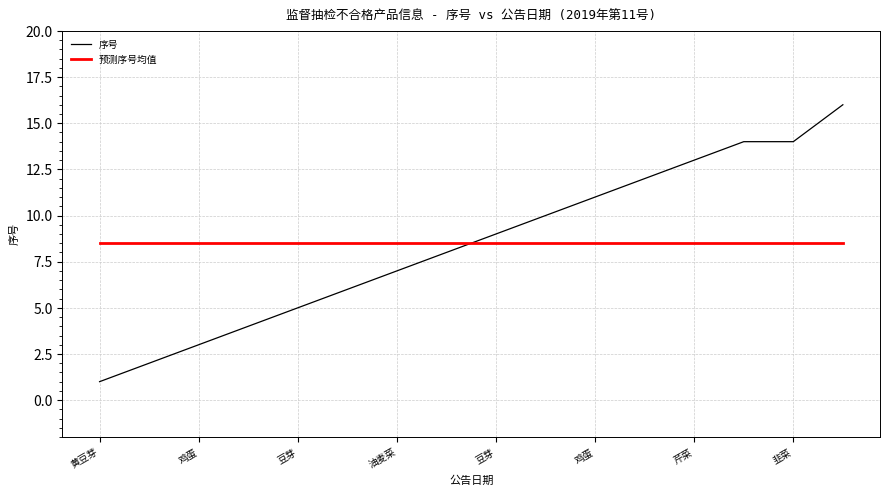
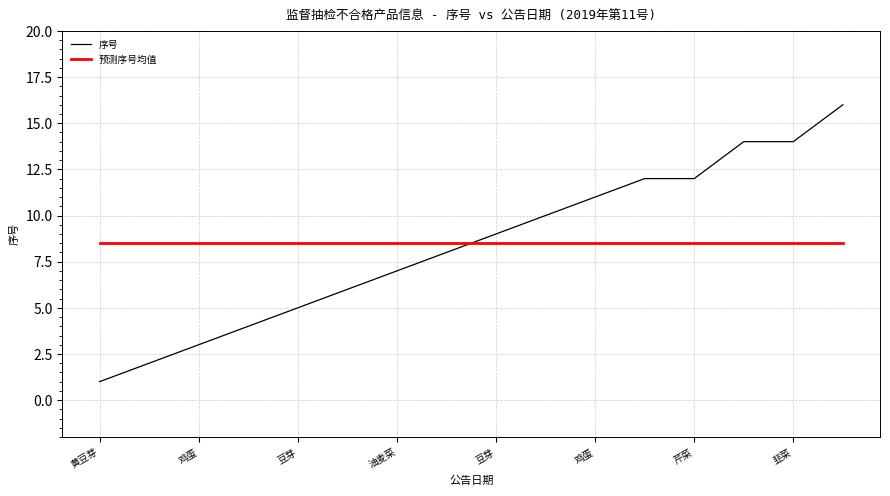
序号, 芹菜: 13 -> 12
